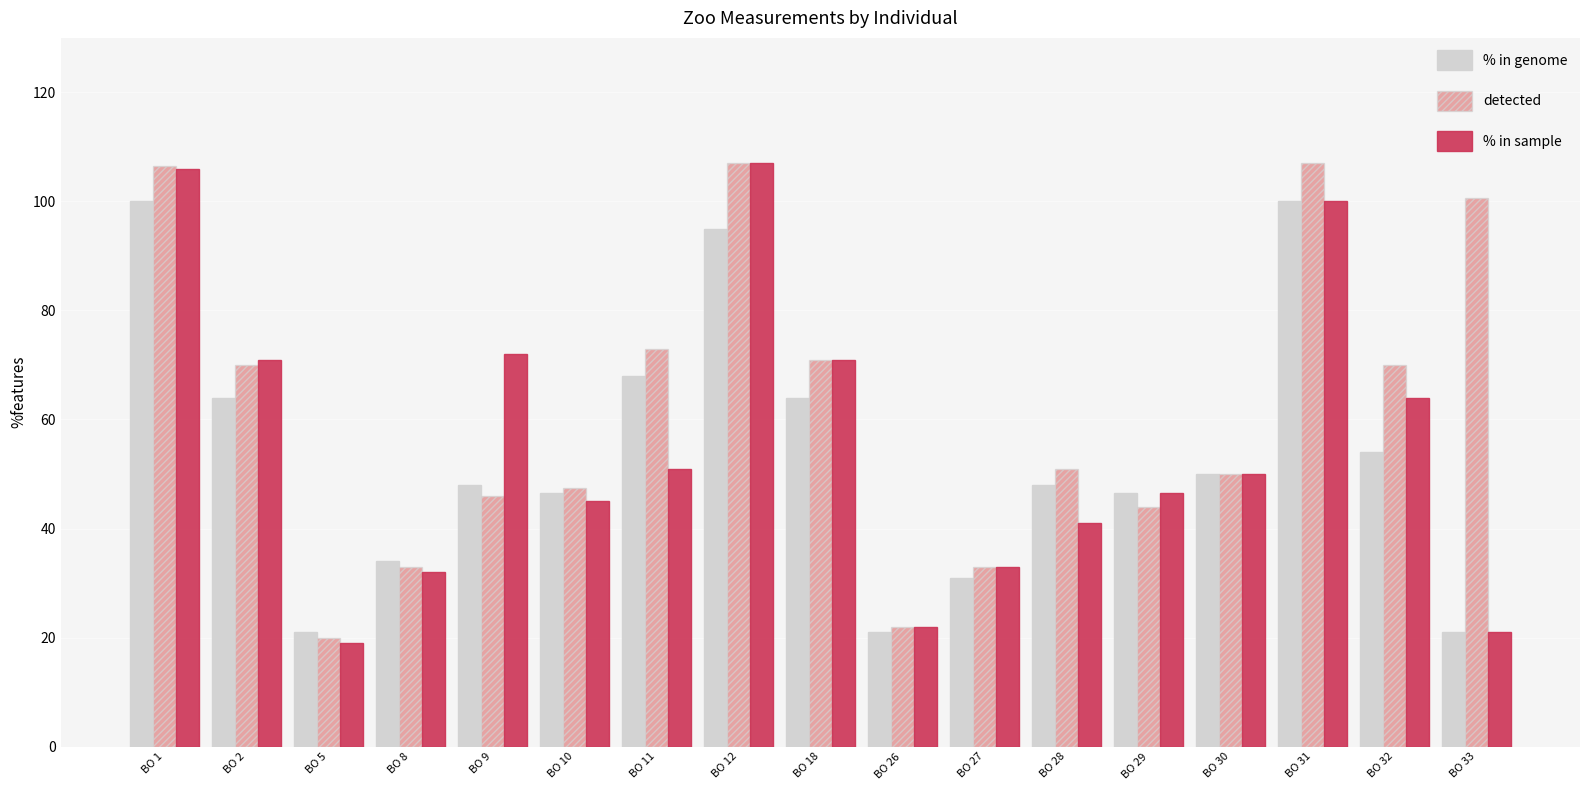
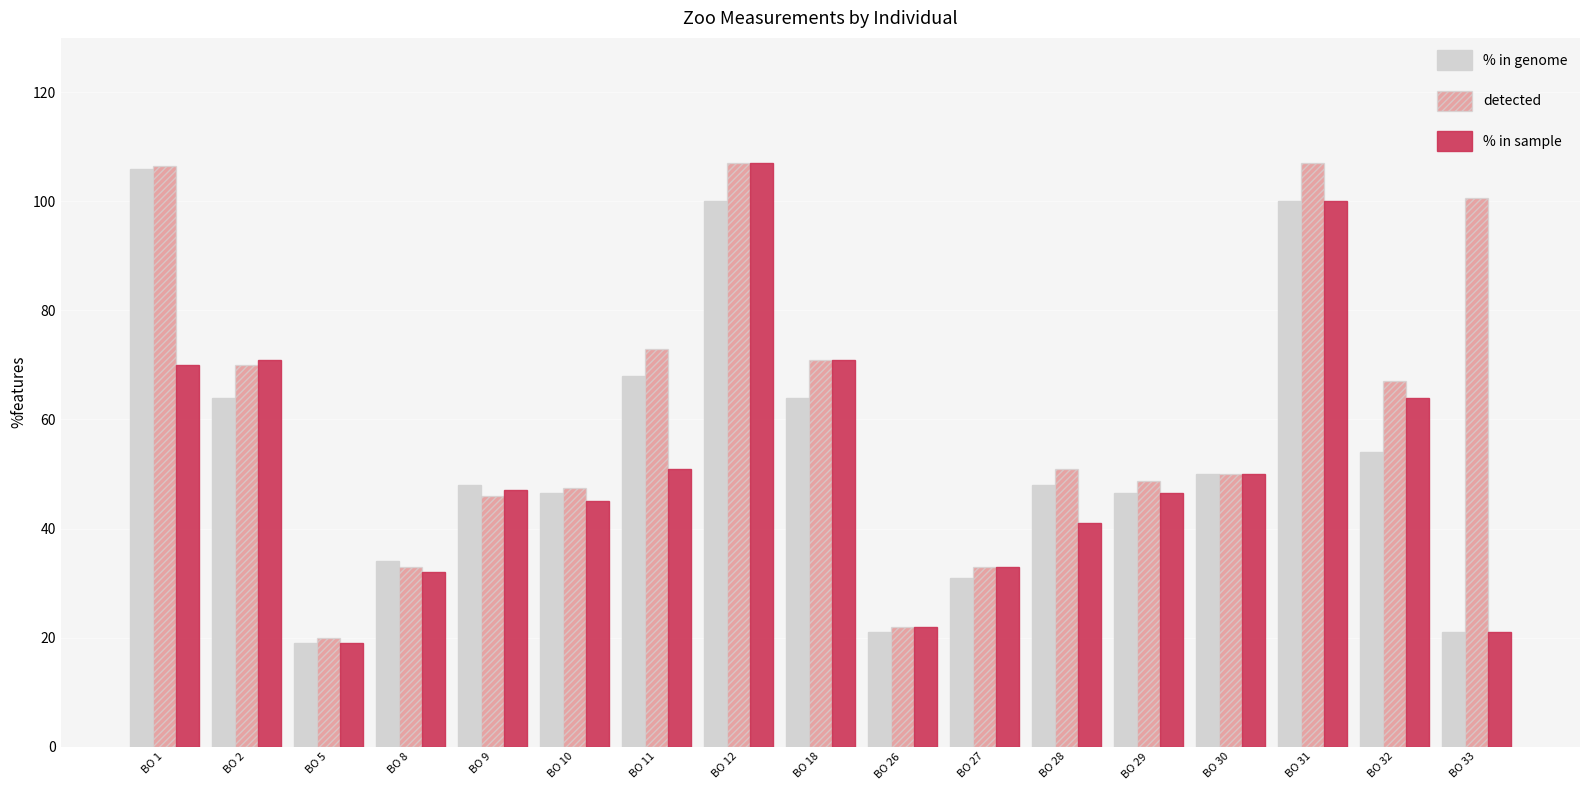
% in genome, BO 1: 100 -> 106
% in sample, BO 1: 106 -> 70
% in genome, BO 5: 21 -> 19
% in sample, BO 9: 72 -> 47
% in genome, BO 12: 95 -> 100
detected, BO 29: 44 -> 49
detected, BO 32: 70 -> 67
